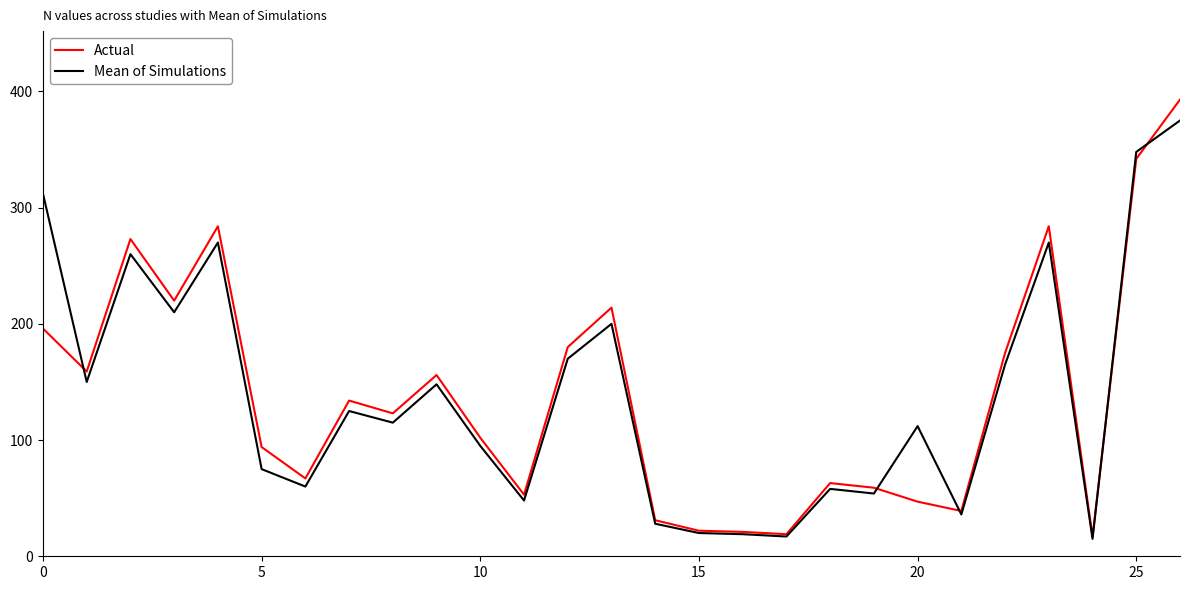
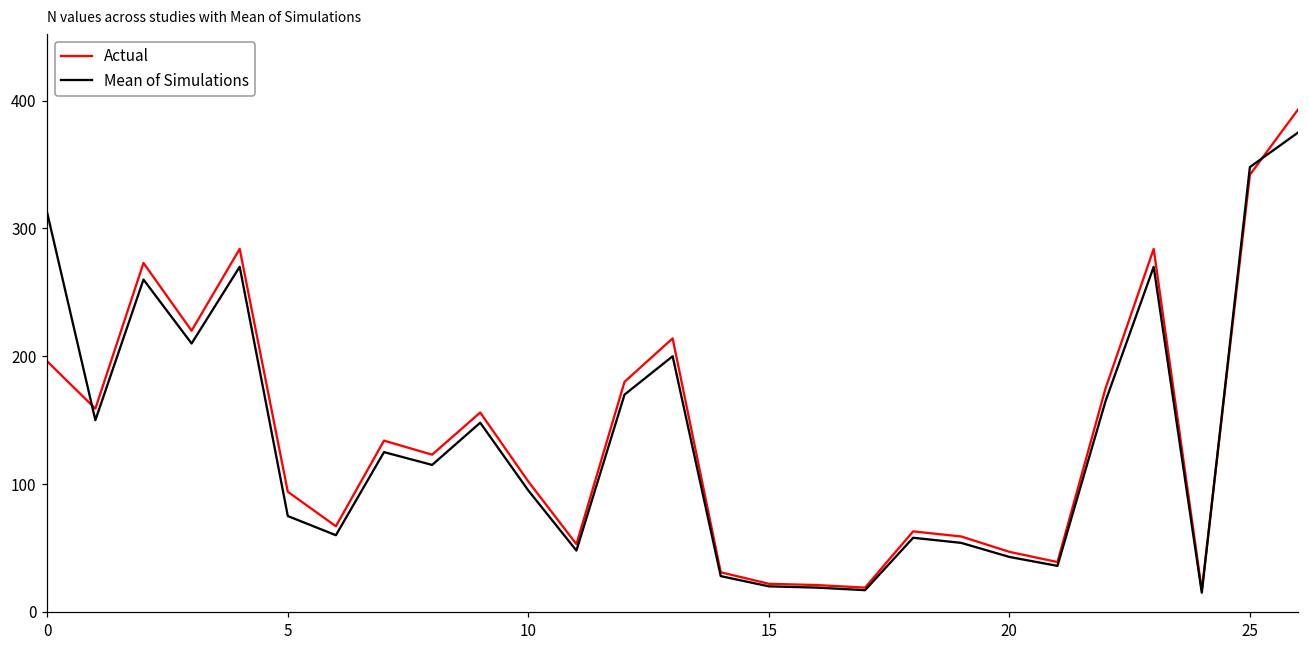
Mean of Simulations, 20: 112 -> 43
